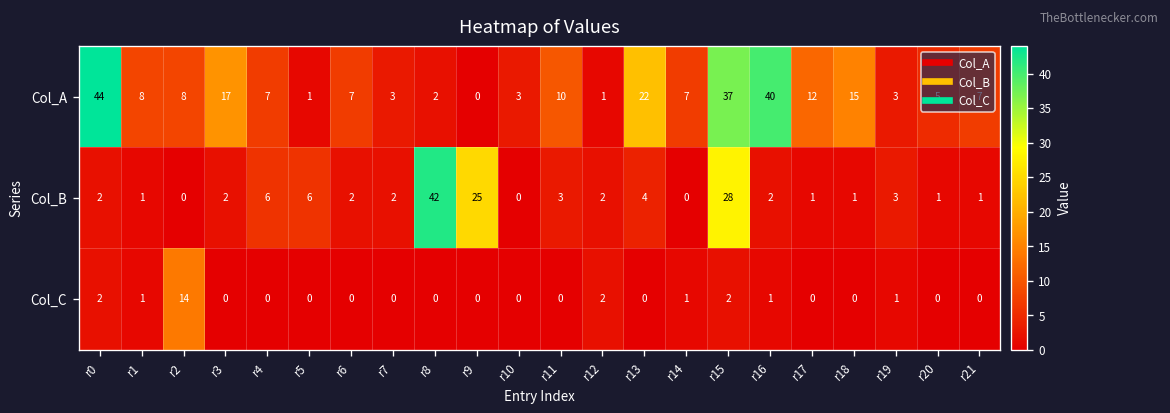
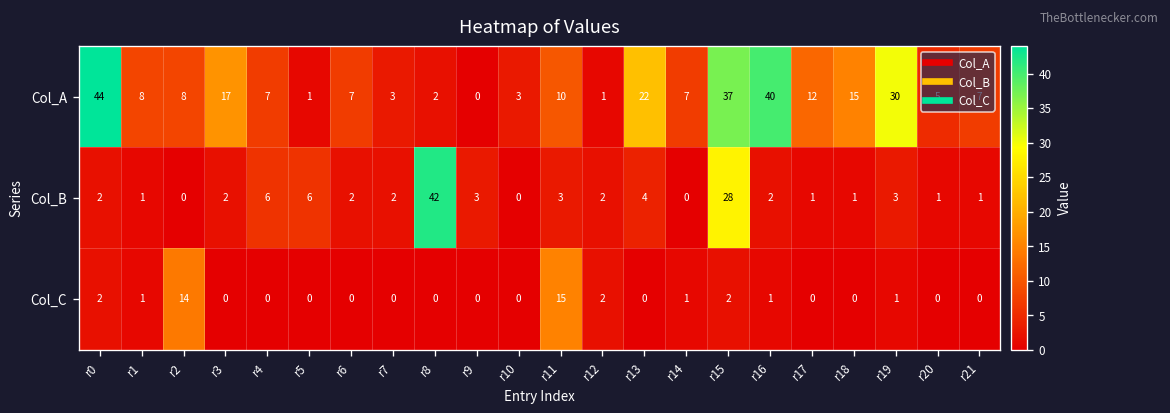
Col_A, r19: 3 -> 30
Col_B, r9: 25 -> 3
Col_C, r11: 0 -> 15
